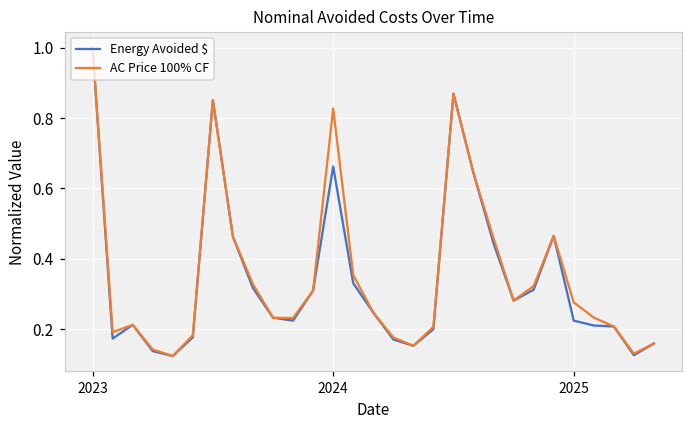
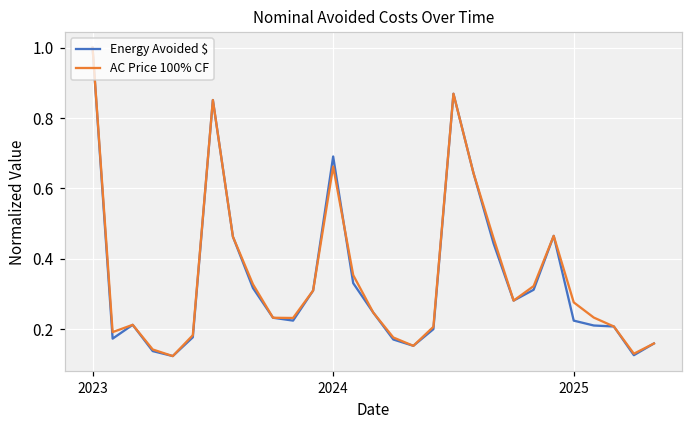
Energy Avoided $, 2024: 0.66 -> 0.69
AC Price 100% CF, 2024: 0.83 -> 0.66
